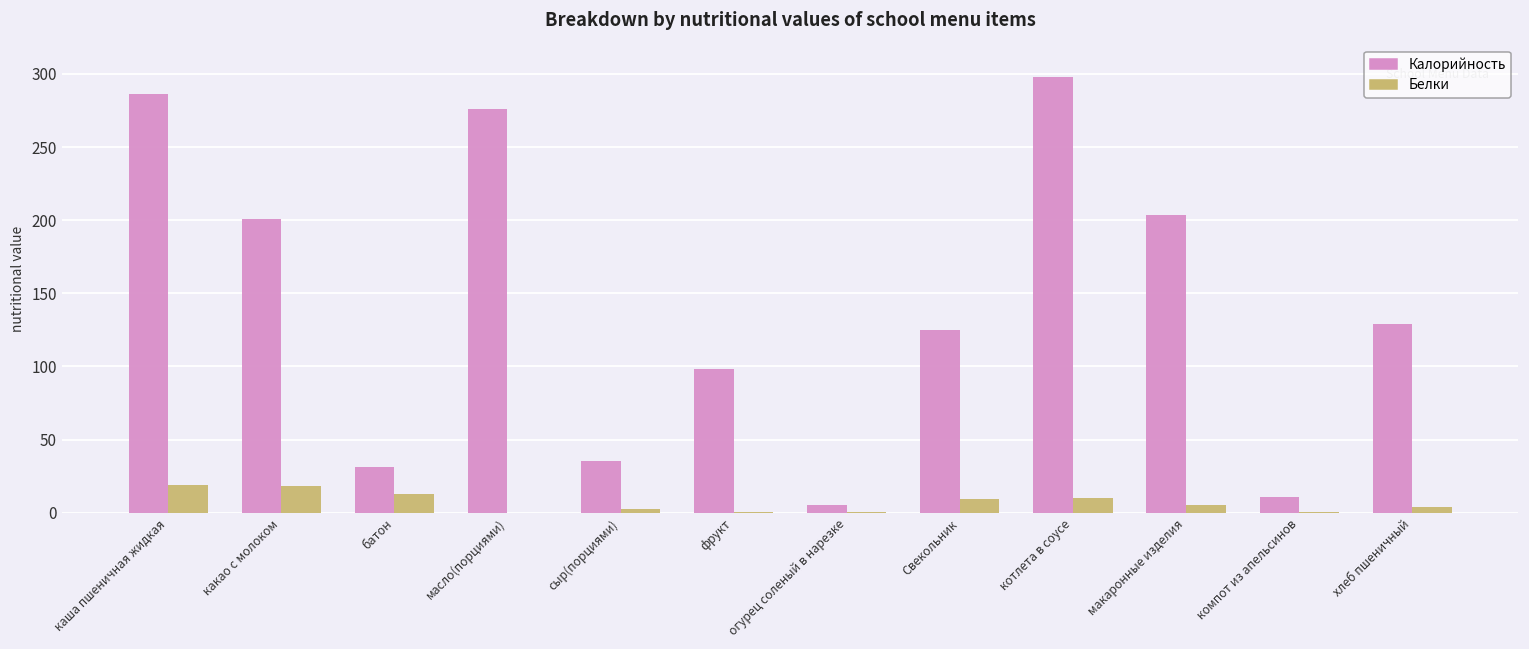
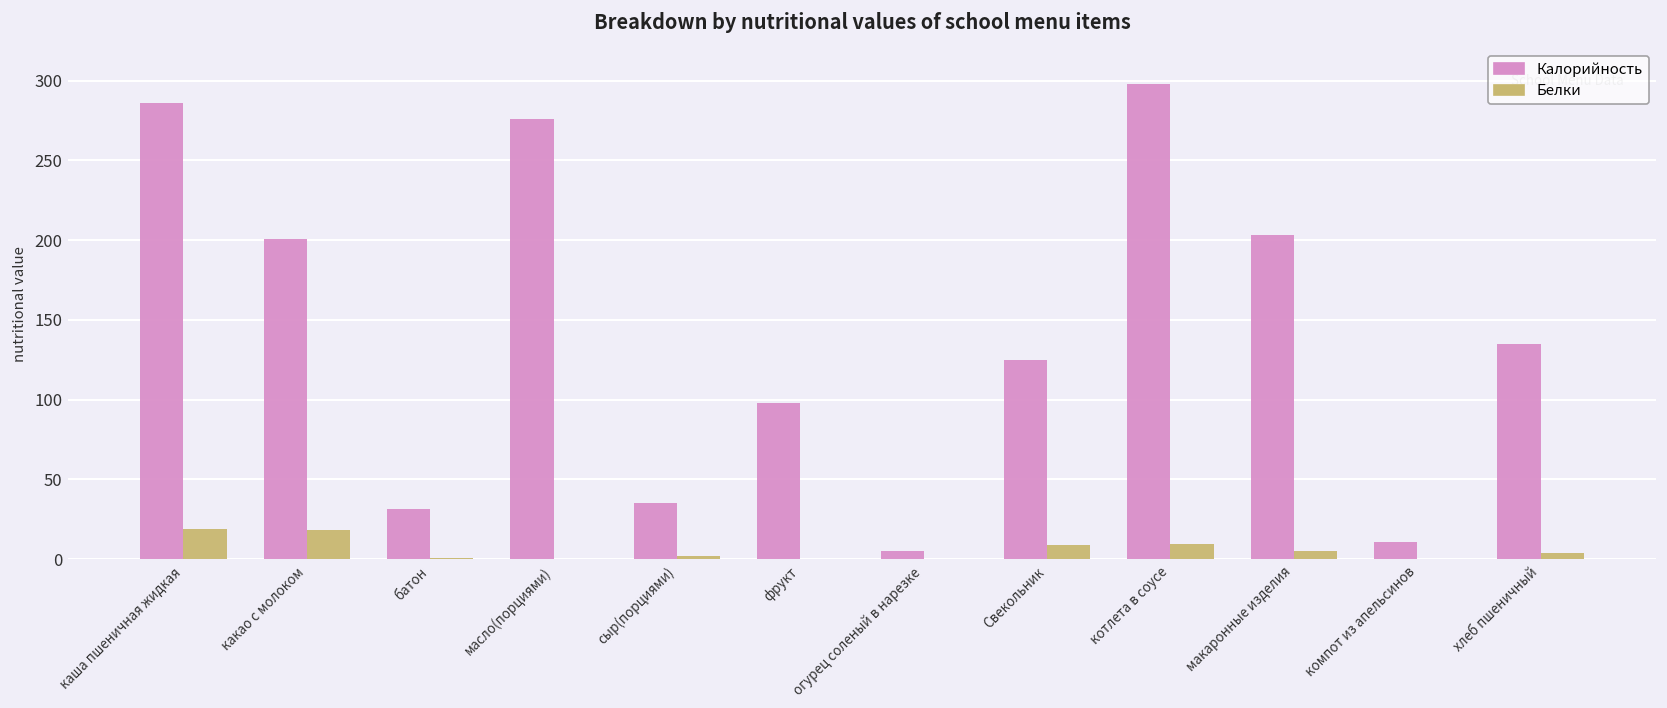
Белки, батон: 13 -> 1
Калорийность, хлеб пшеничный: 129 -> 135
